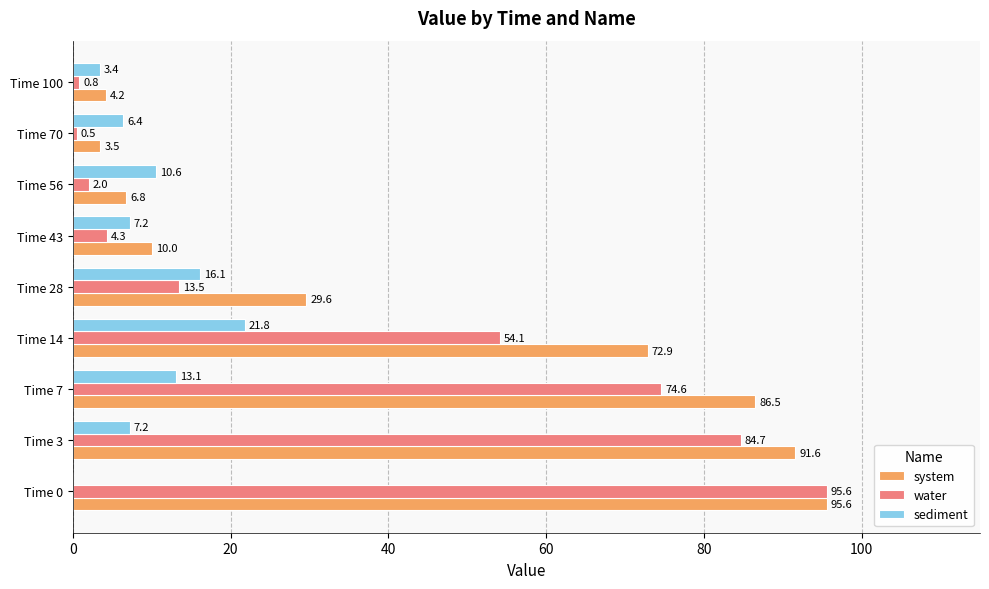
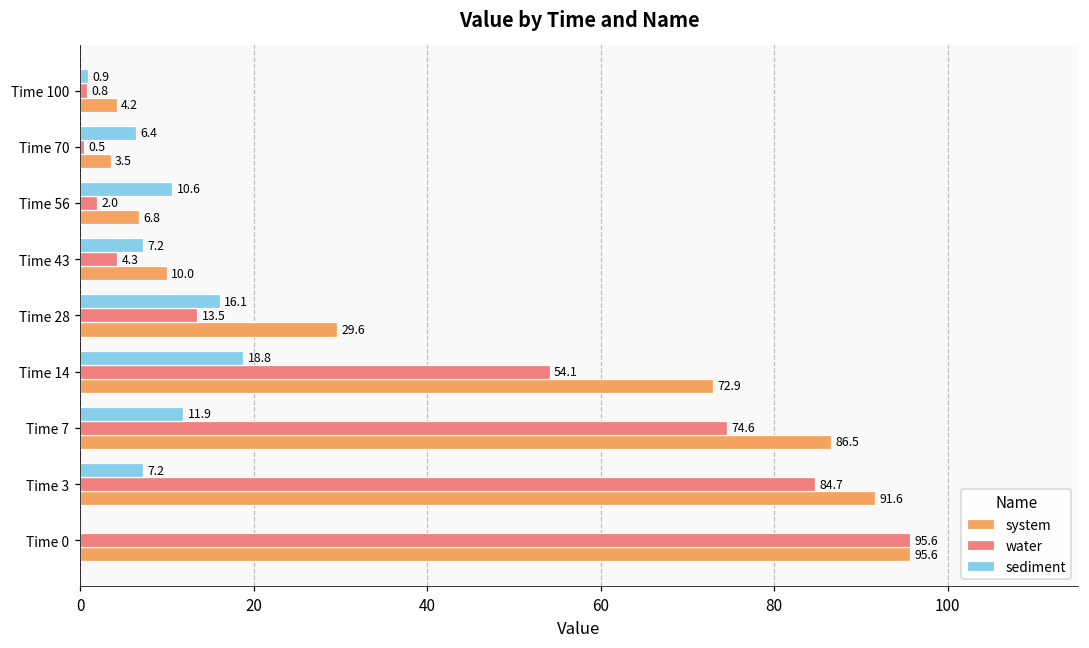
sediment, Time 100: 3.4 -> 0.9
sediment, Time 14: 21.8 -> 18.8
sediment, Time 7: 13.1 -> 11.9
